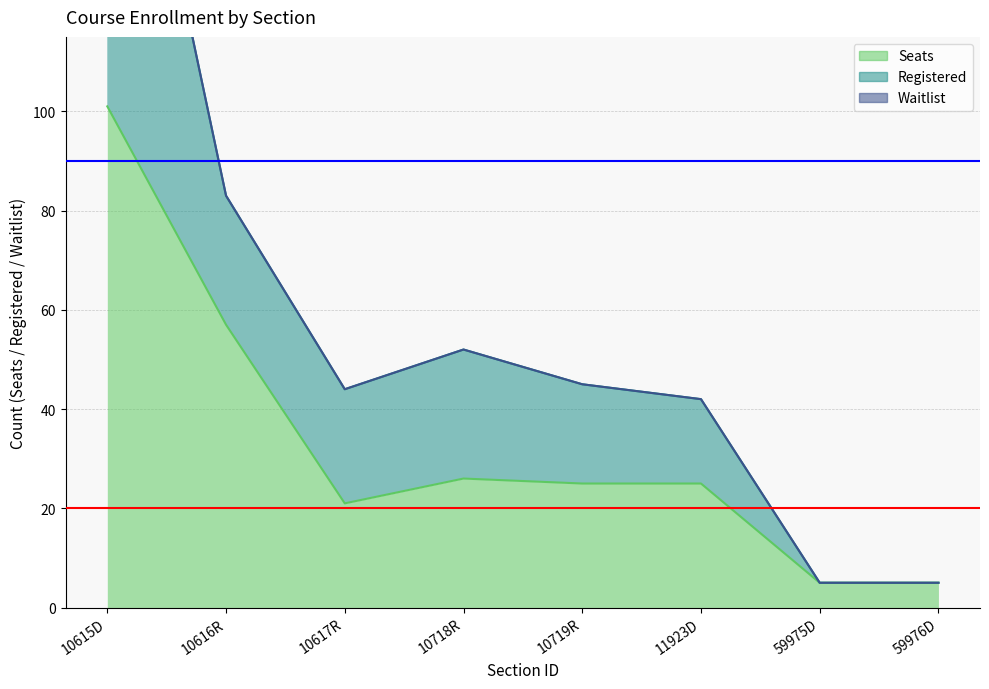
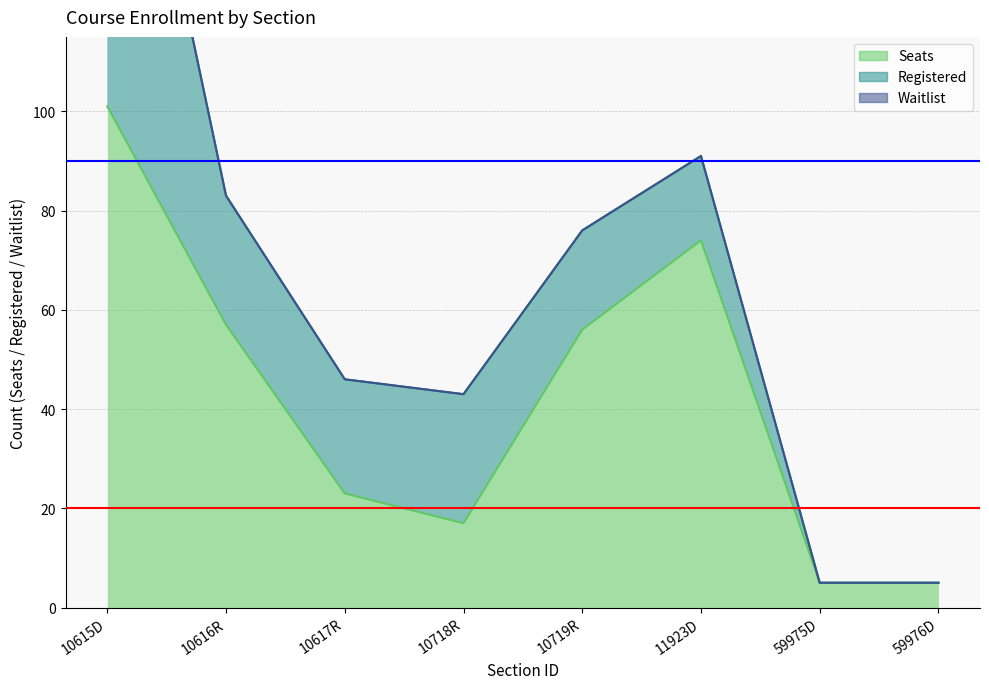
Seats, 10617R: 21 -> 23
Seats, 10718R: 26 -> 17
Seats, 10719R: 25 -> 56
Seats, 11923D: 25 -> 74
